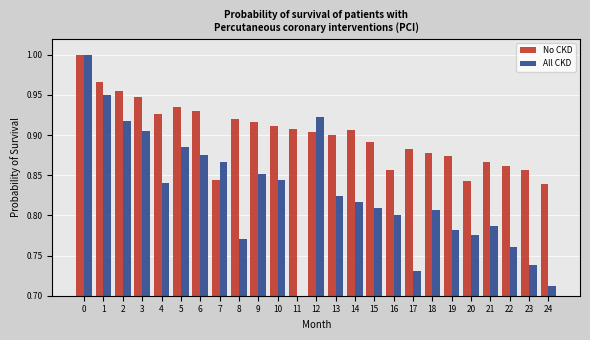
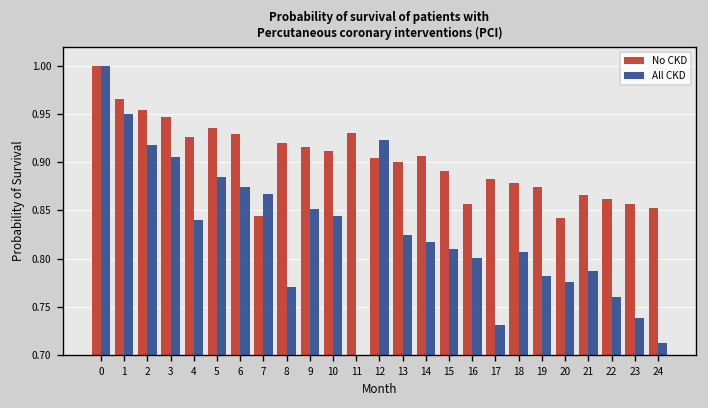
No CKD, 11: 0.91 -> 0.93
No CKD, 24: 0.84 -> 0.85
